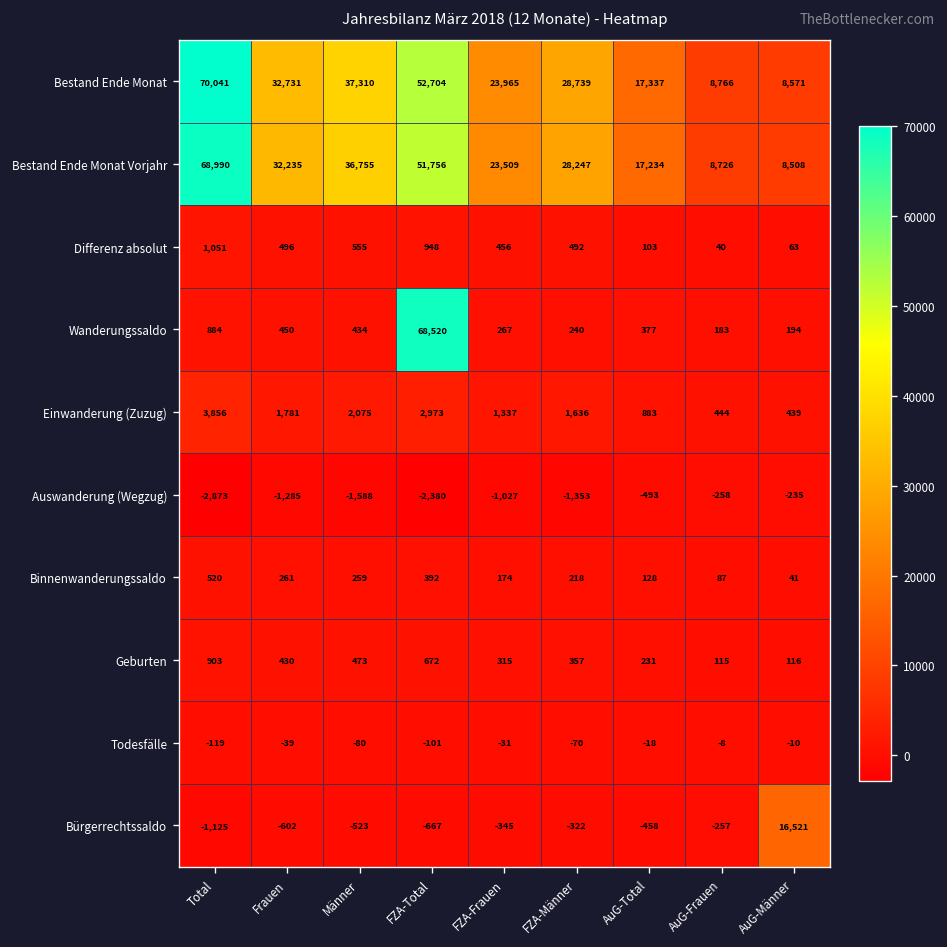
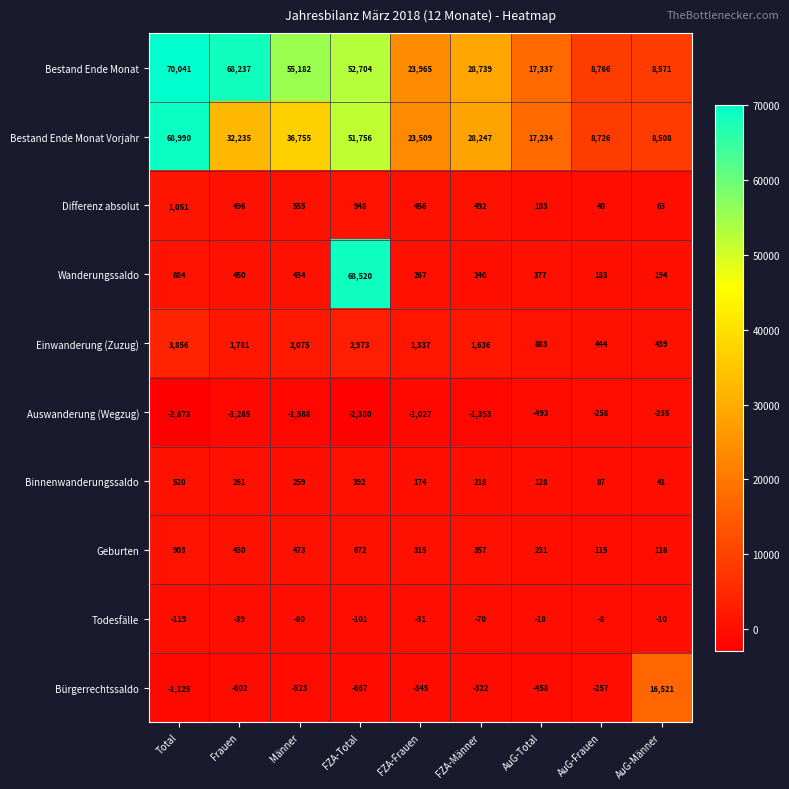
Bestand Ende Monat, Frauen: 32,731 -> 68,237
Bestand Ende Monat, Männer: 37,310 -> 55,182
